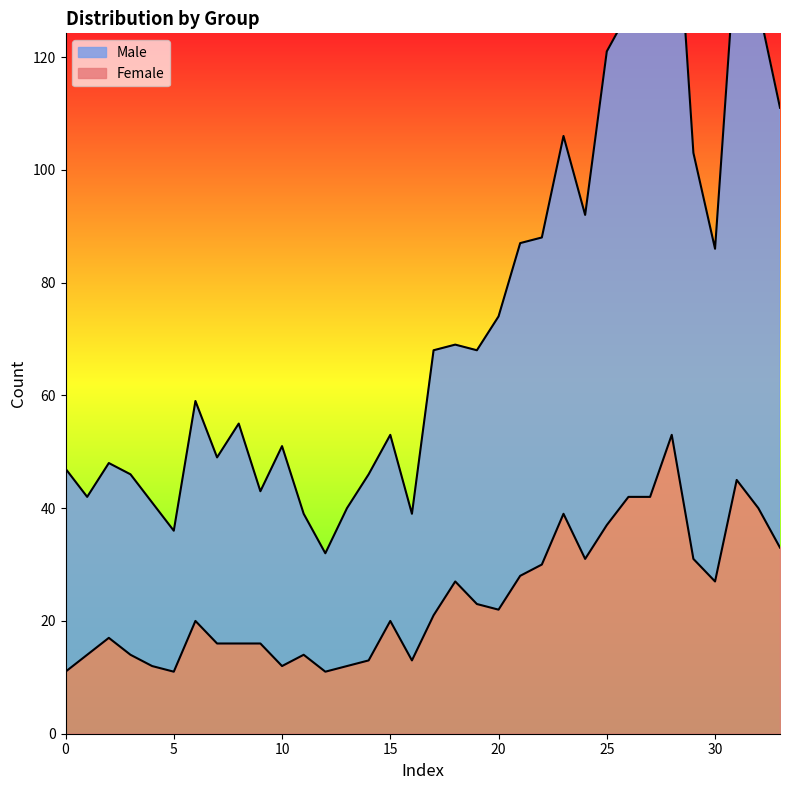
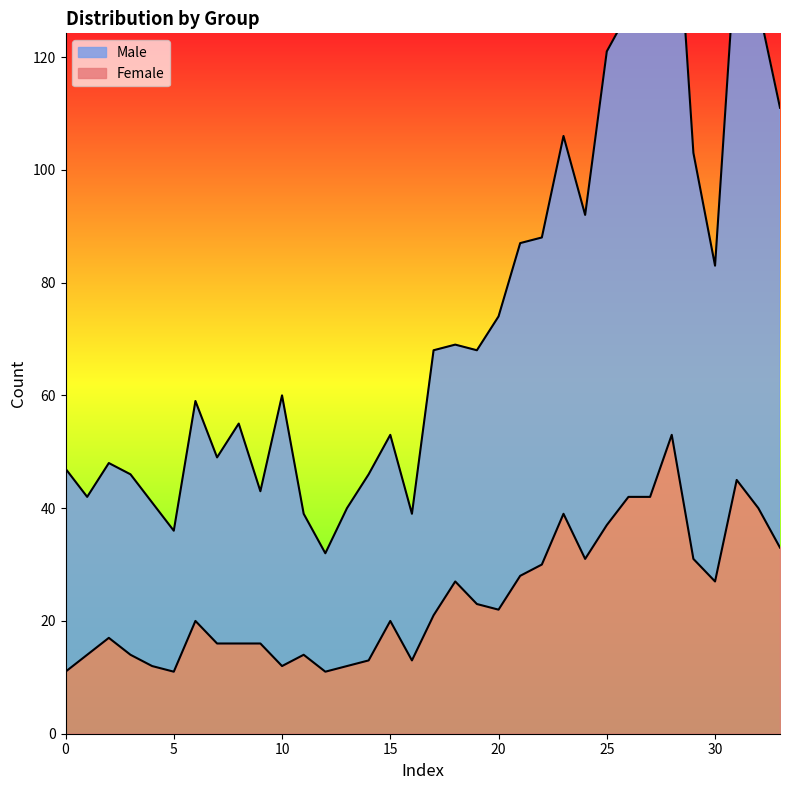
Male, 10: 39 -> 48
Male, 30: 59 -> 56
